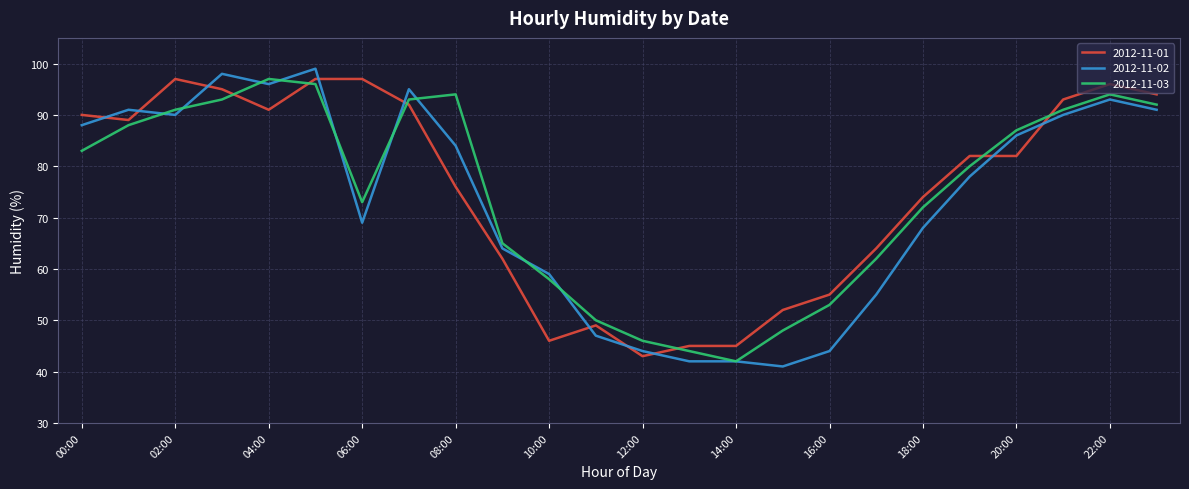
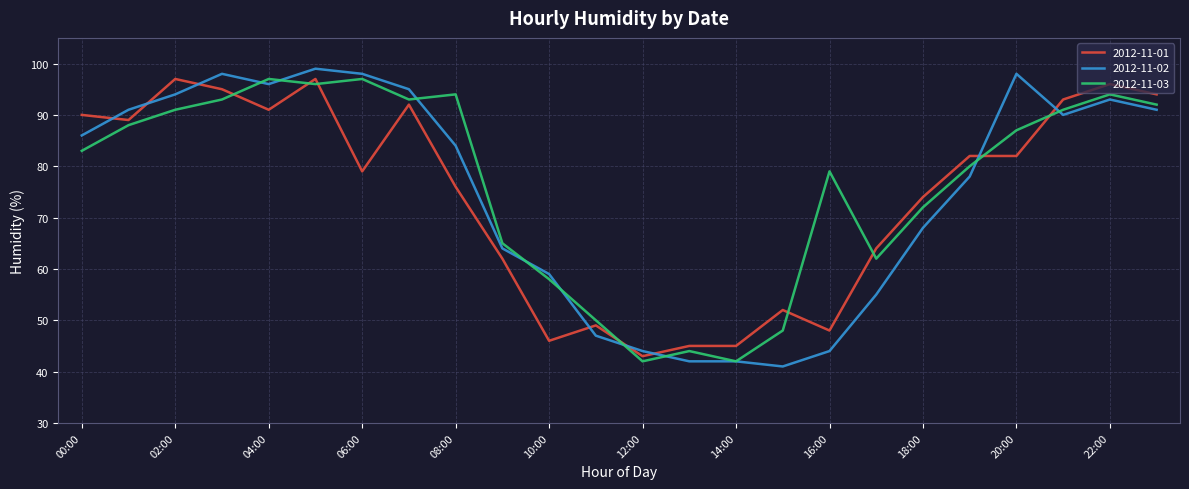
2012-11-02, 00:00: 88 -> 86
2012-11-02, 02:00: 90 -> 94
2012-11-01, 06:00: 97 -> 79
2012-11-02, 06:00: 69 -> 98
2012-11-03, 06:00: 73 -> 97
2012-11-03, 12:00: 46 -> 42
2012-11-01, 16:00: 55 -> 48
2012-11-03, 16:00: 53 -> 79
2012-11-02, 20:00: 86 -> 98
